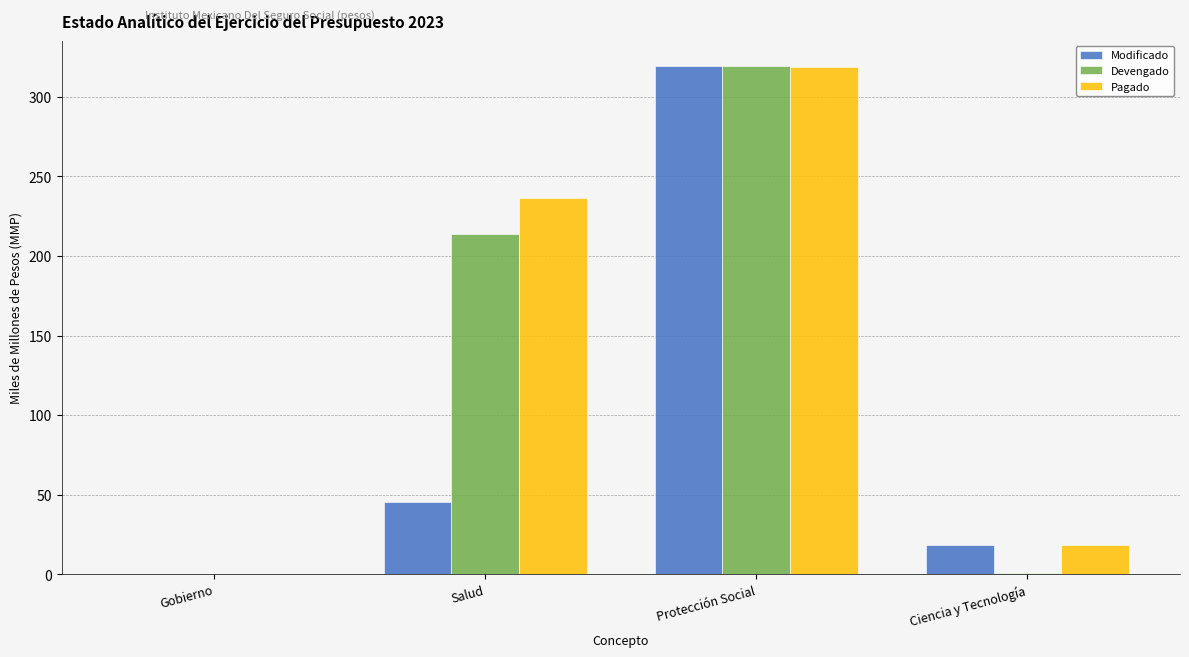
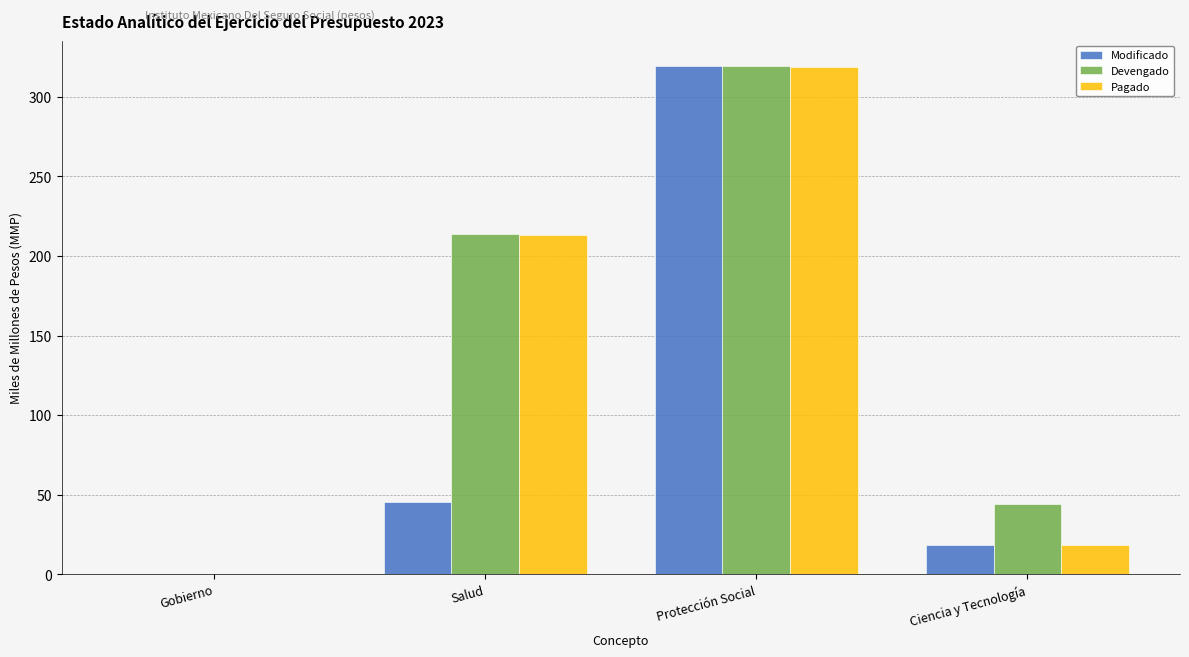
Pagado, Salud: 236 -> 213
Devengado, Ciencia y Tecnología: 1 -> 44
